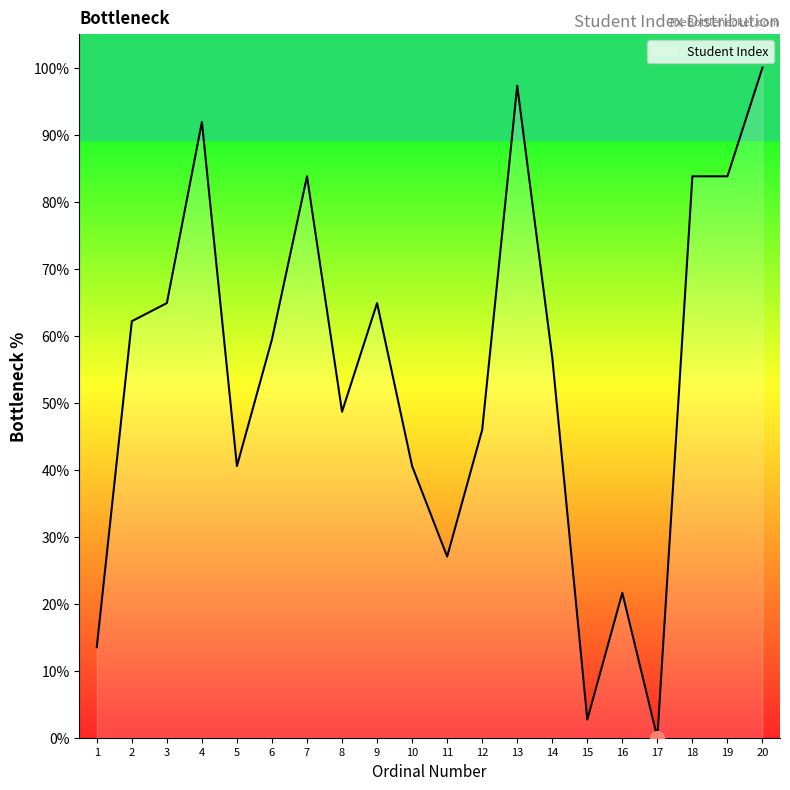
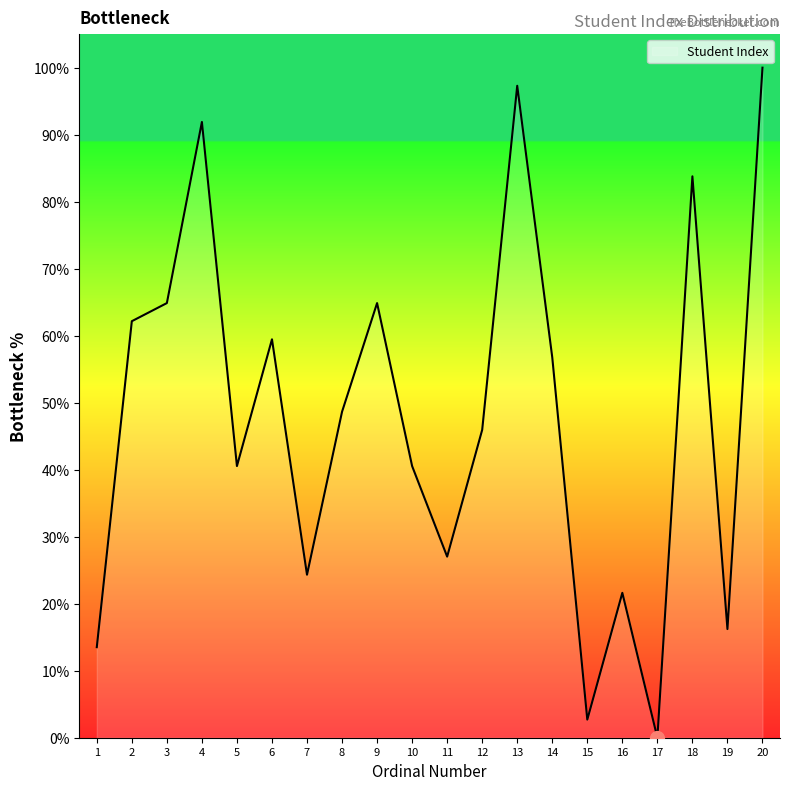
Student Index, 7: 84% -> 24%
Student Index, 19: 84% -> 16%
